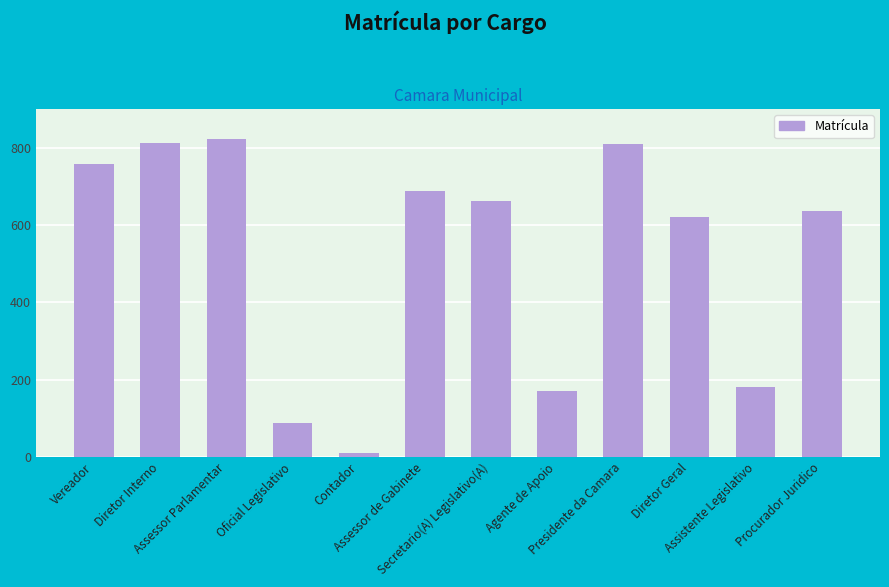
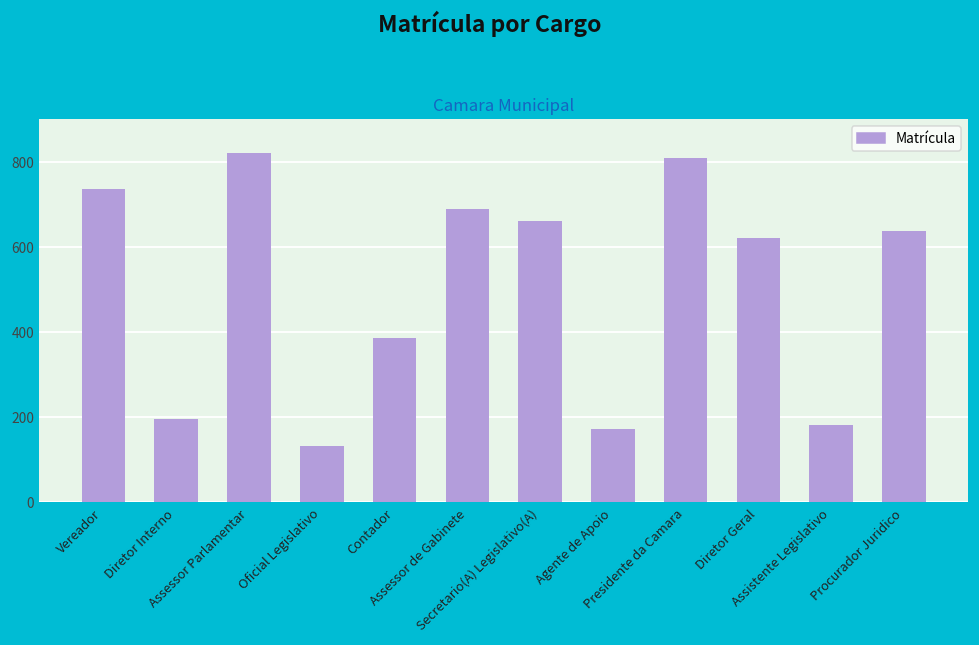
Vereador: 760 -> 740
Diretor Interno: 810 -> 200
Oficial Legislativo: 90 -> 130
Contador: 10 -> 390
